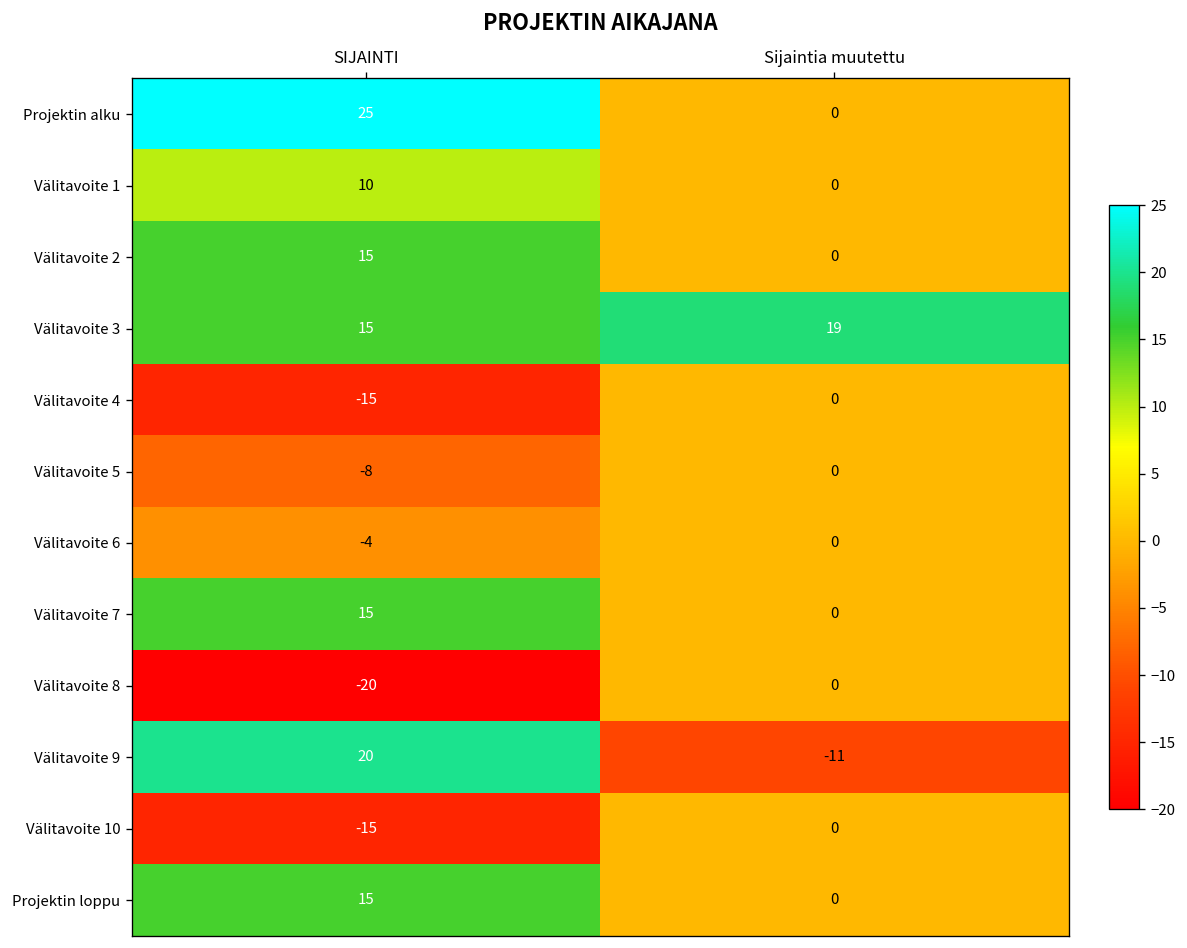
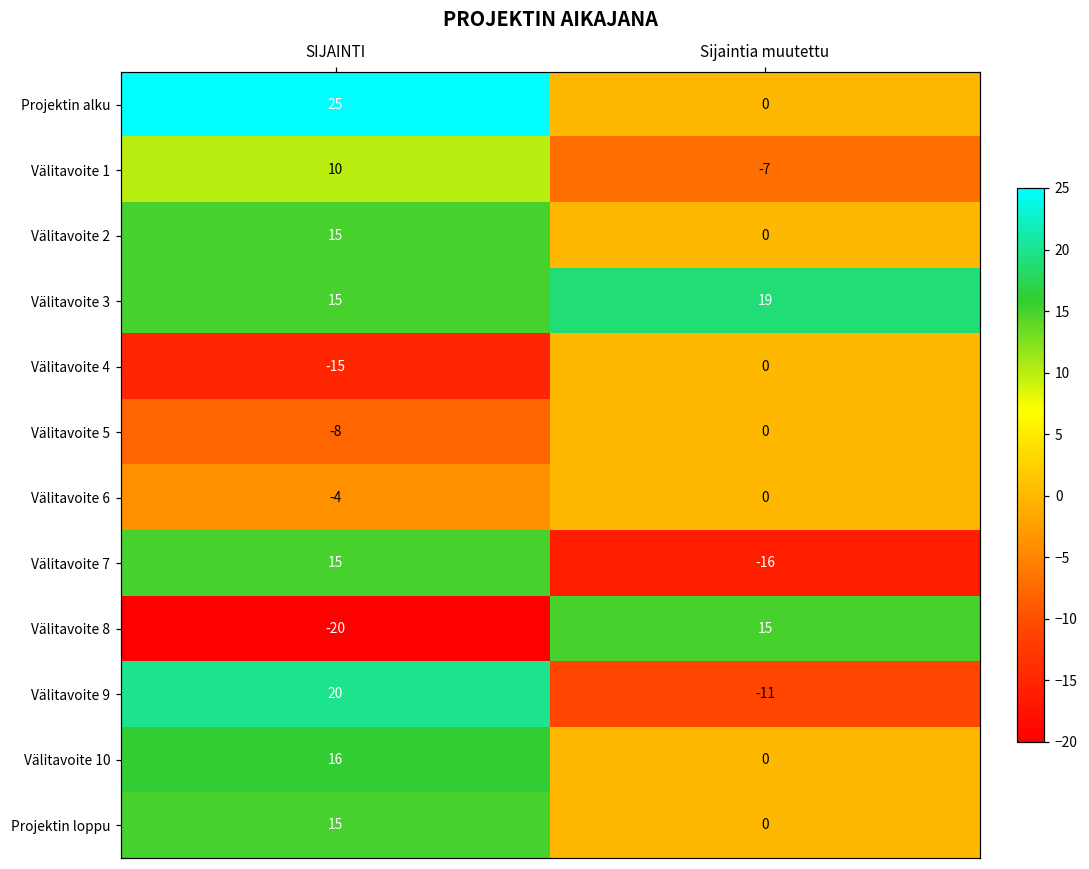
Välitavoite 1, Sijaintia muutettu: 0 -> -7
Välitavoite 7, Sijaintia muutettu: 0 -> -16
Välitavoite 8, Sijaintia muutettu: 0 -> 15
Välitavoite 10, SIJAINTI: -15 -> 16
